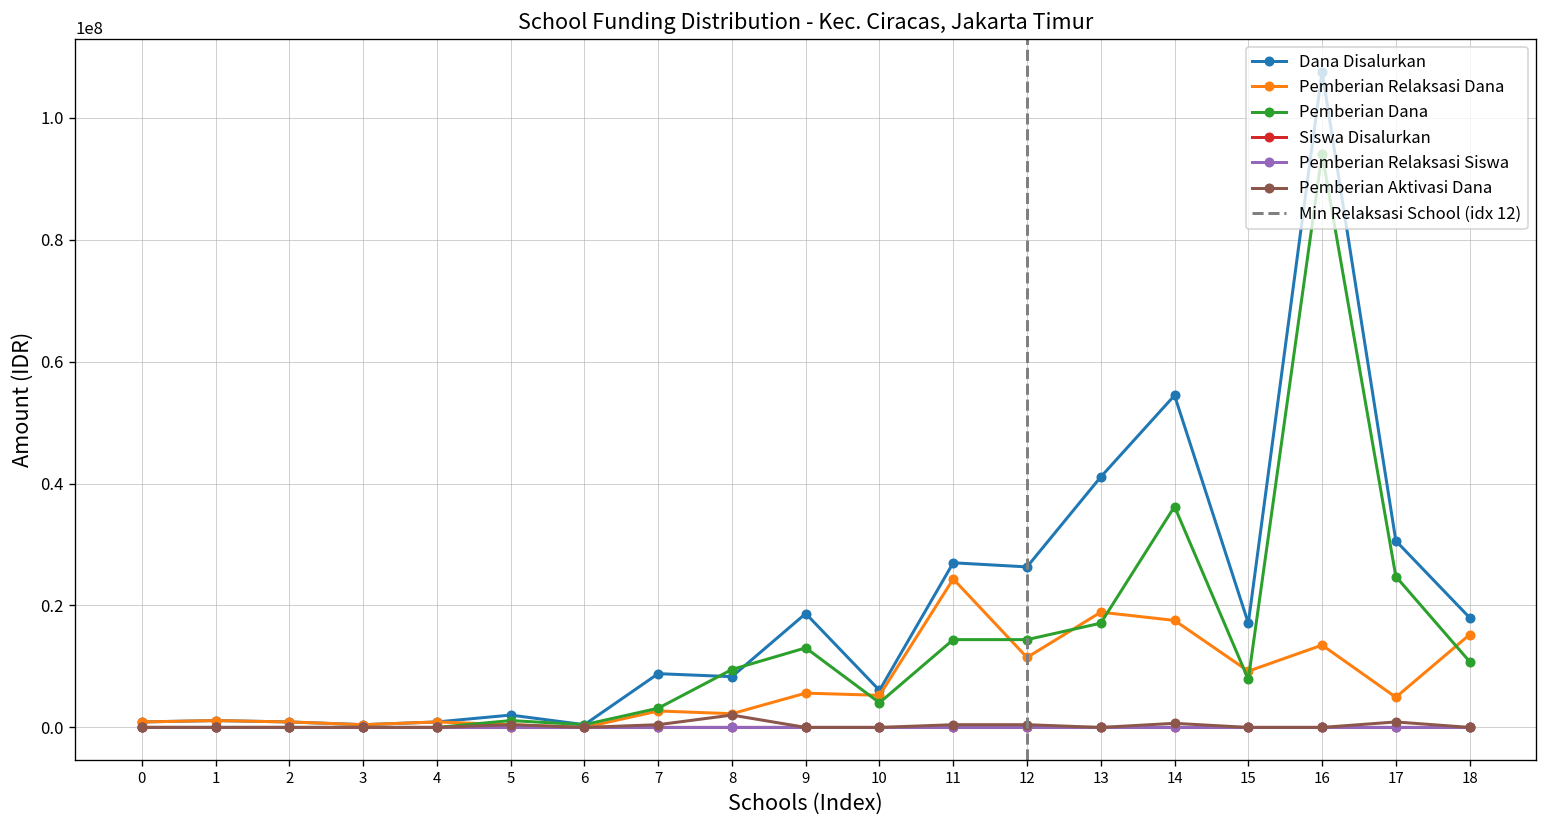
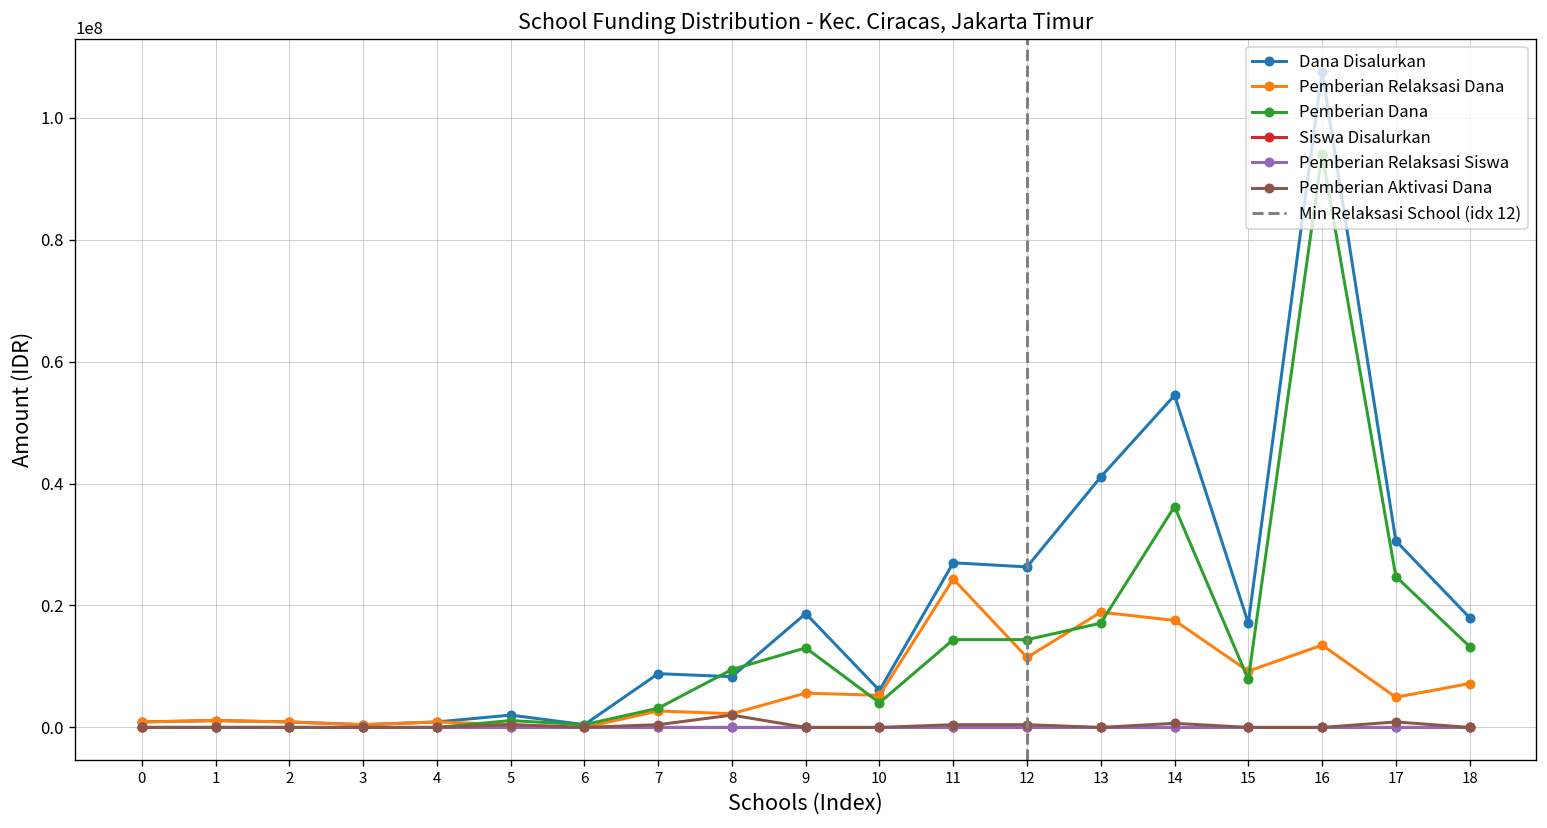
Pemberian Relaksasi Dana, 18: 15000000 -> 7000000
Pemberian Dana, 18: 11000000 -> 13000000
